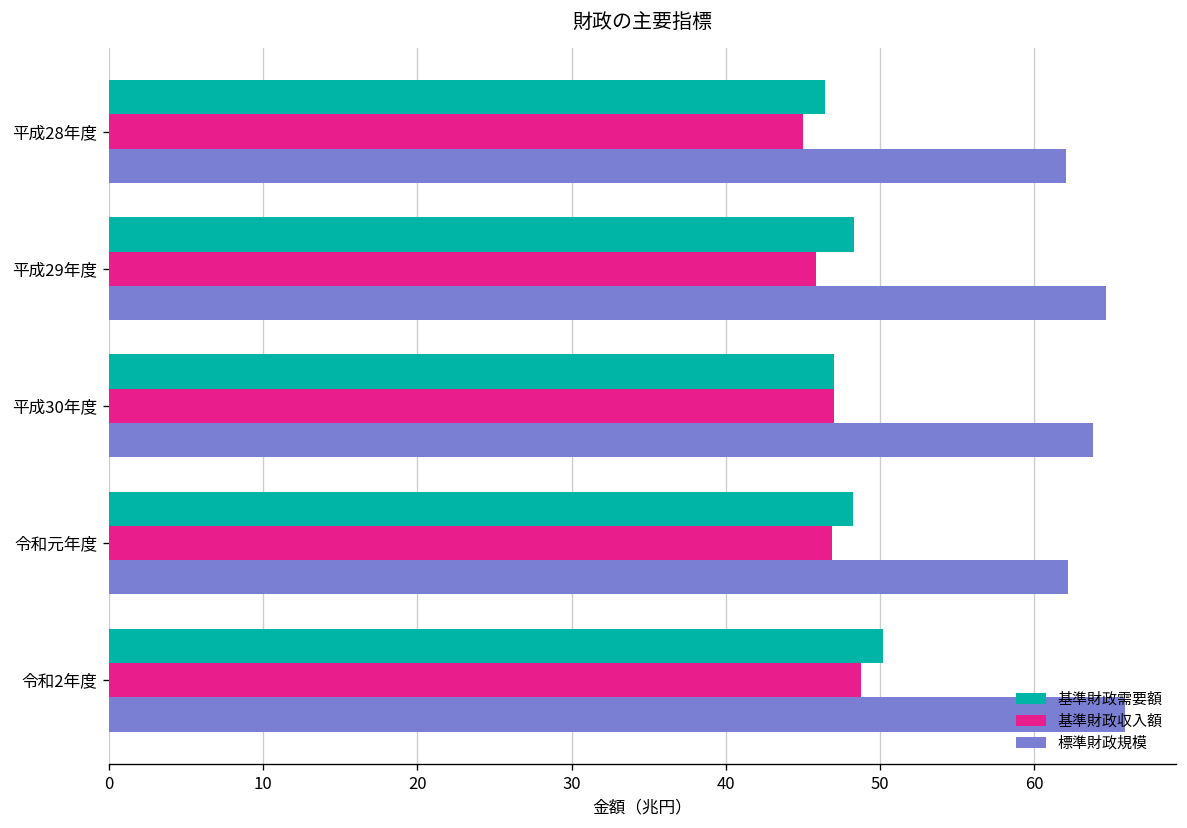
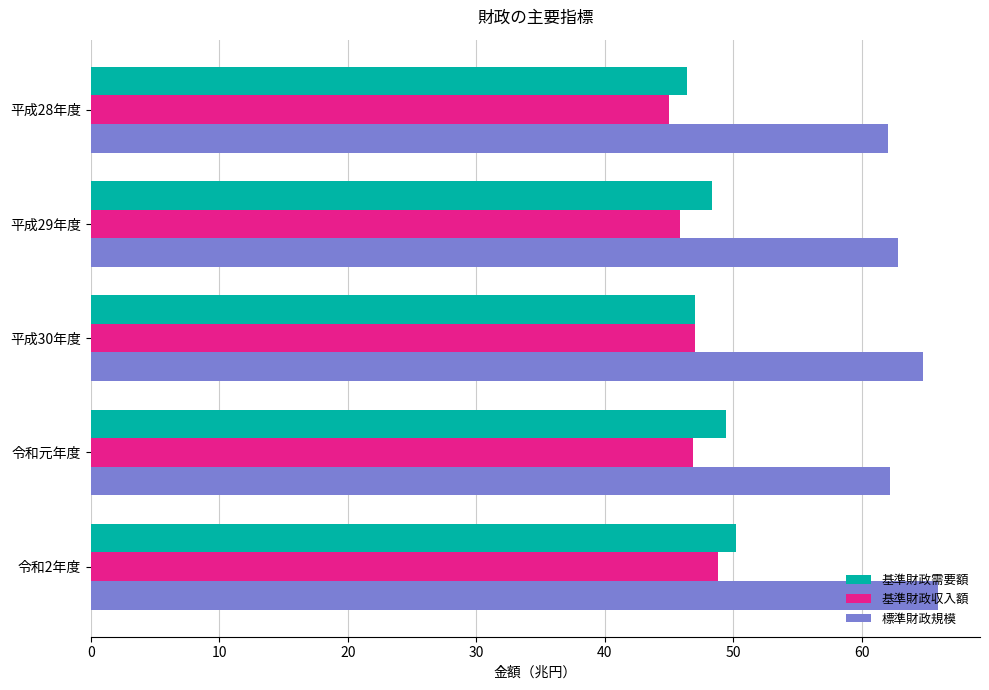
標準財政規模, 平成29年度: 64.6 -> 62.8
標準財政規模, 平成30年度: 63.8 -> 64.7
基準財政需要額, 令和元年度: 48.3 -> 49.4
